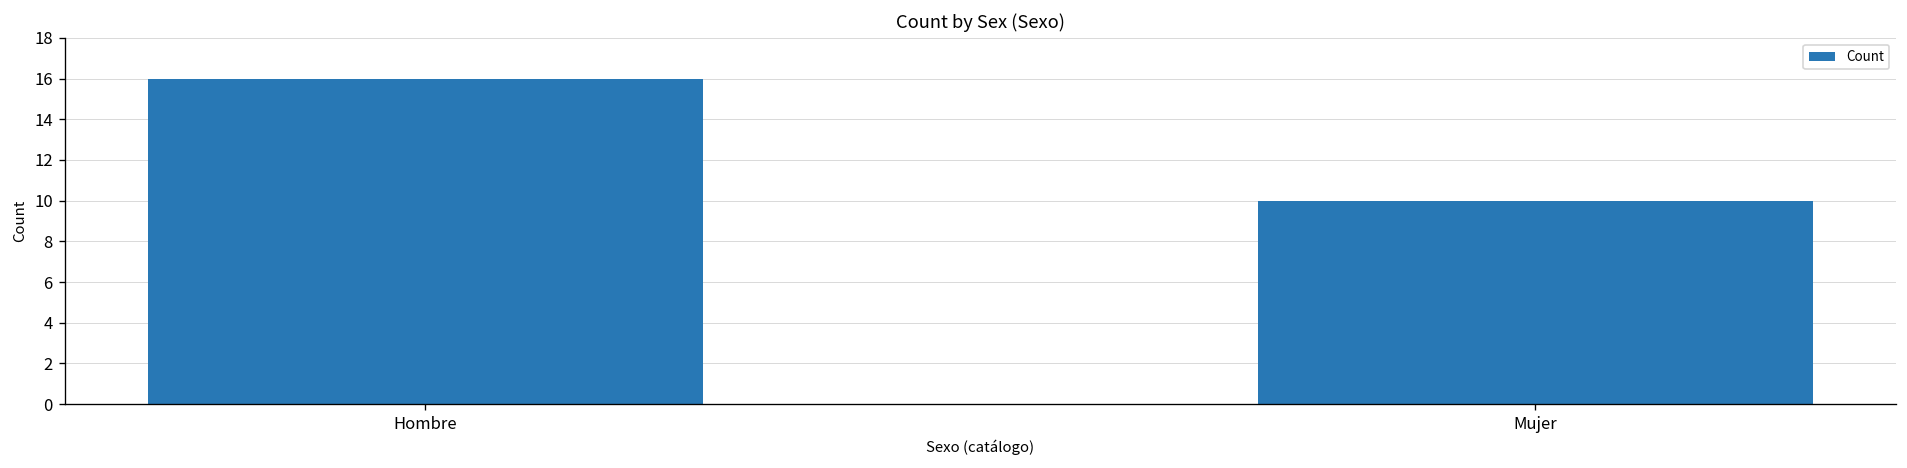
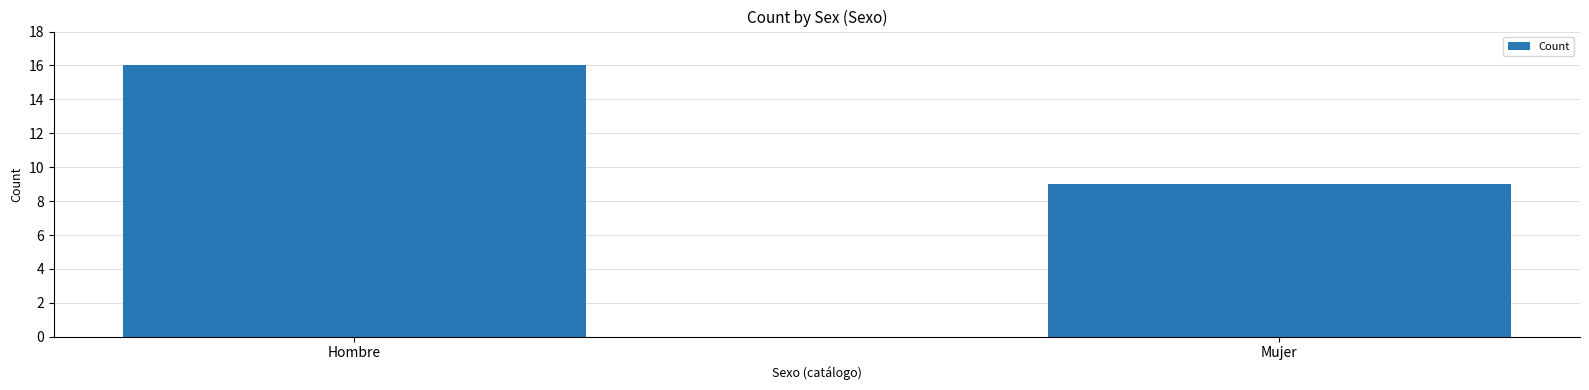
Mujer: 10 -> 9
